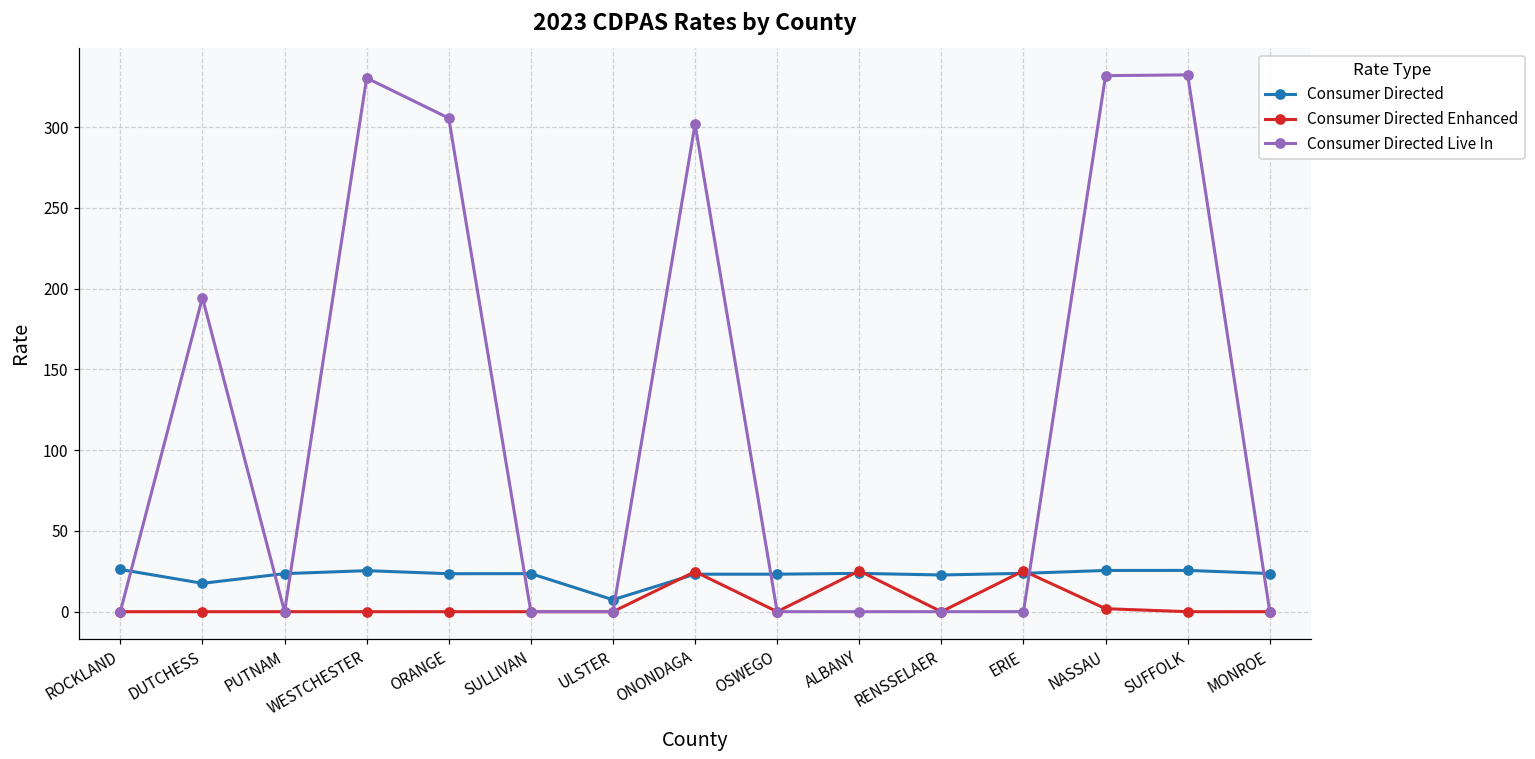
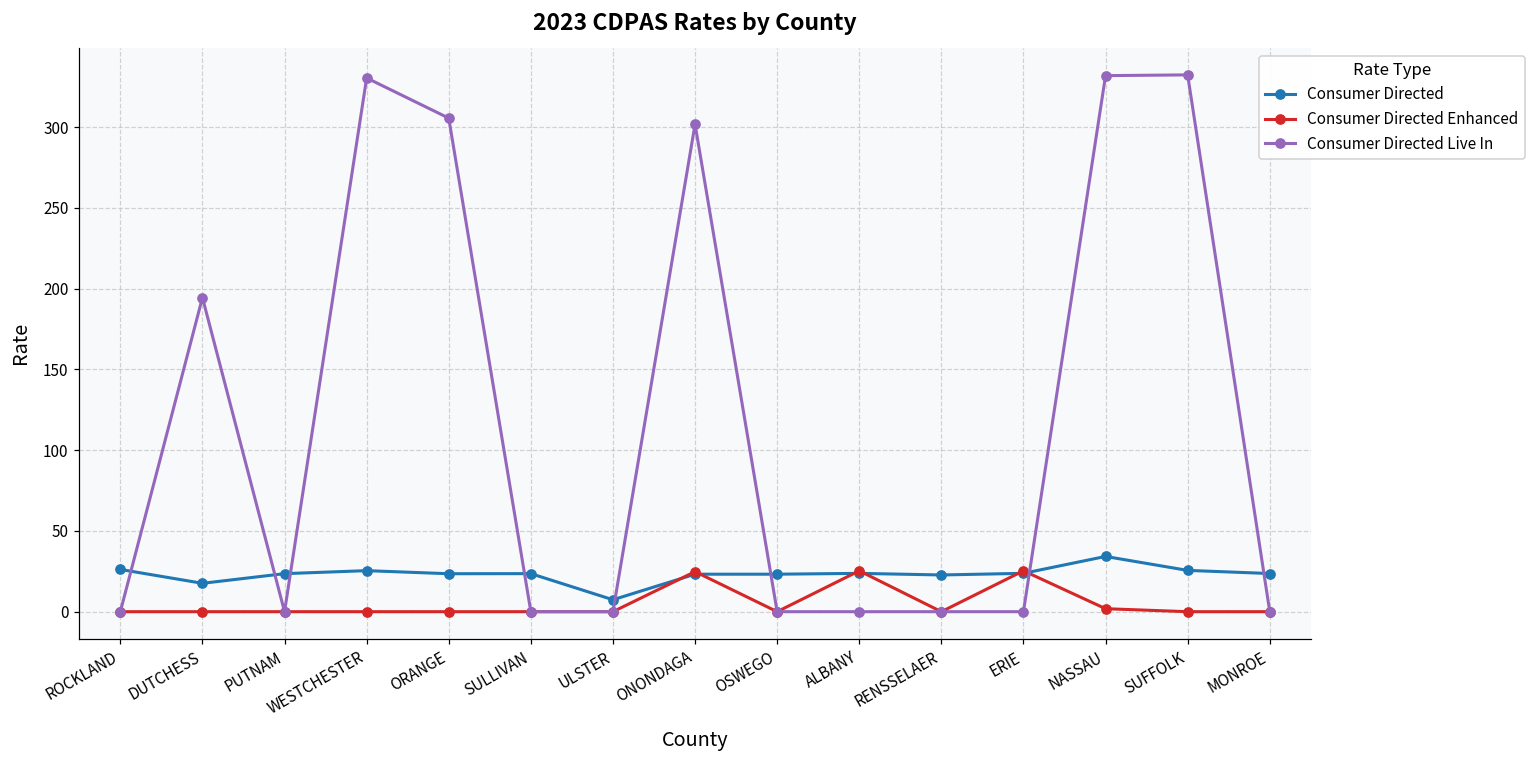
Consumer Directed, NASSAU: 26 -> 34
